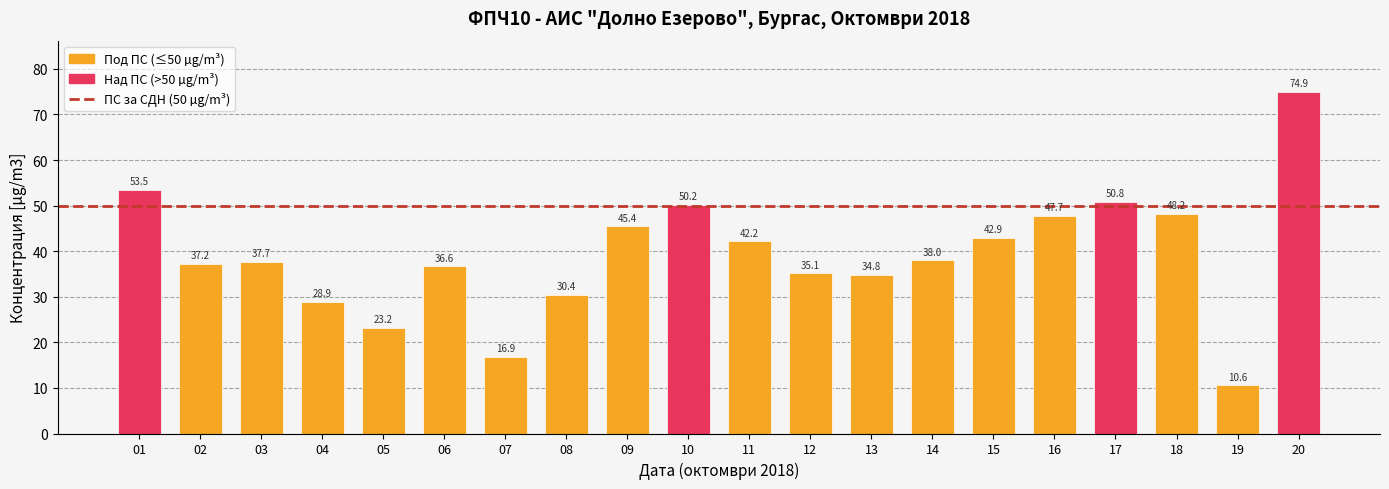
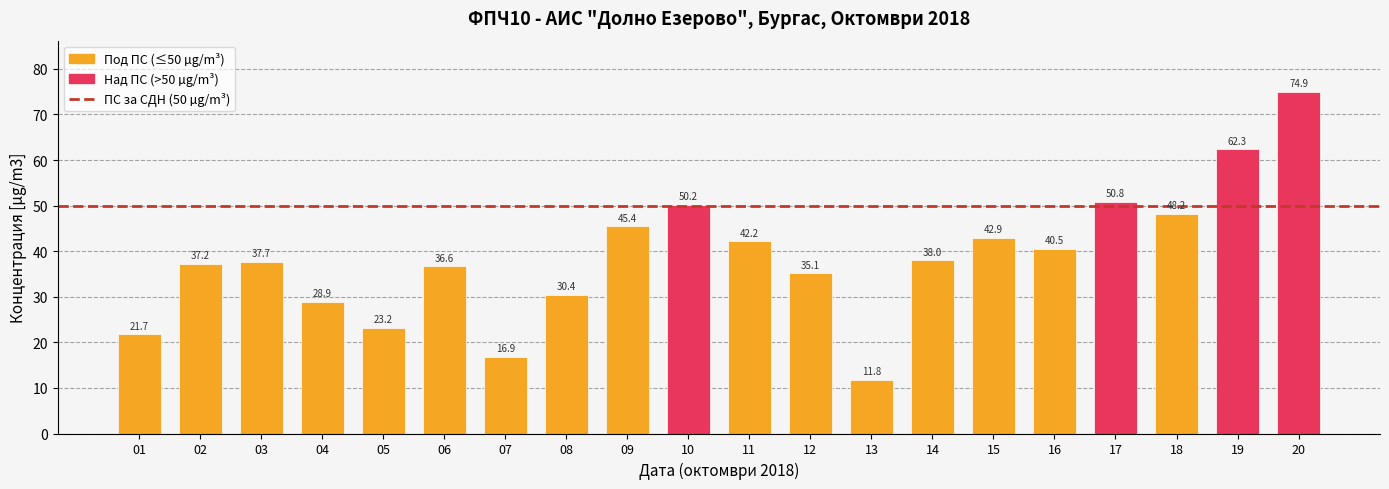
01: 53.5 -> 21.7
13: 34.8 -> 11.8
16: 47.7 -> 40.5
19: 10.6 -> 62.3
